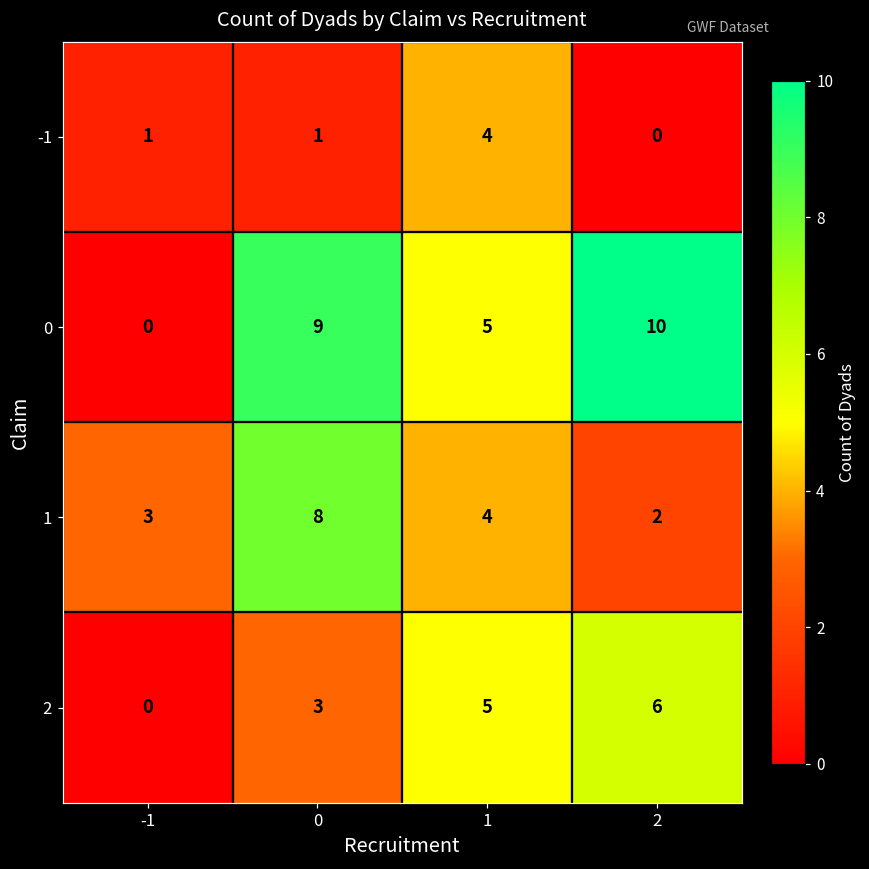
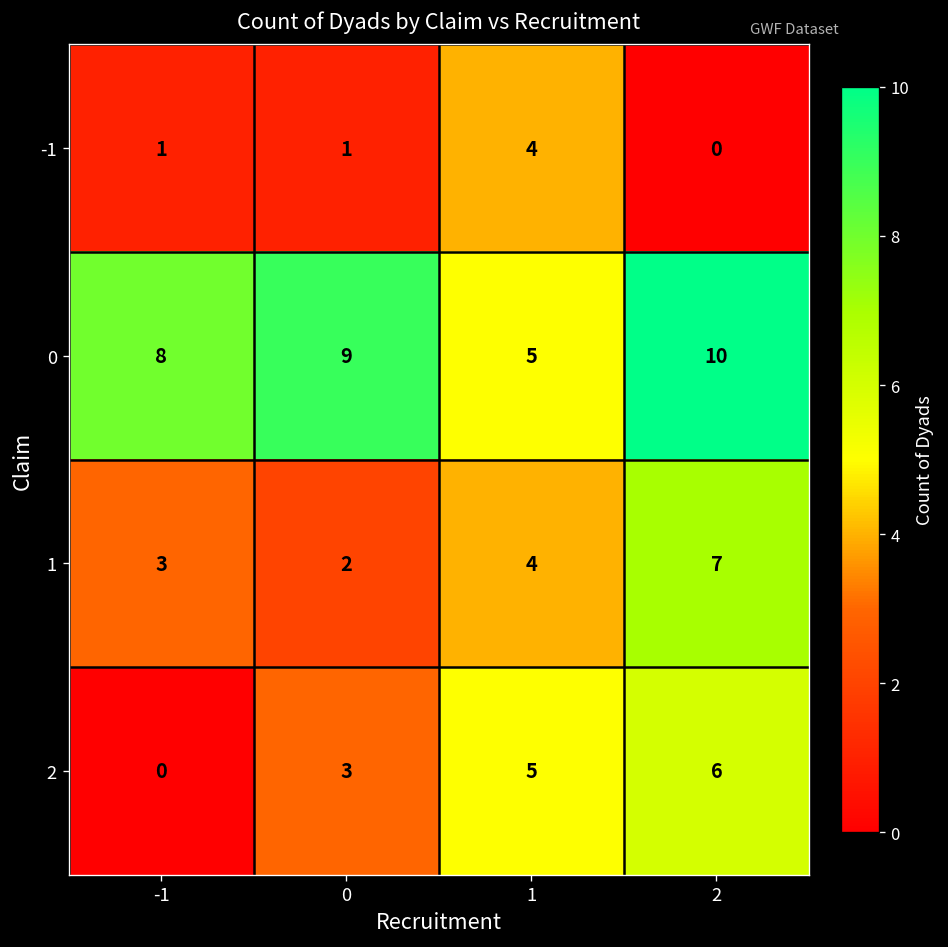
0, -1: 0 -> 8
1, 0: 8 -> 2
1, 2: 2 -> 7
